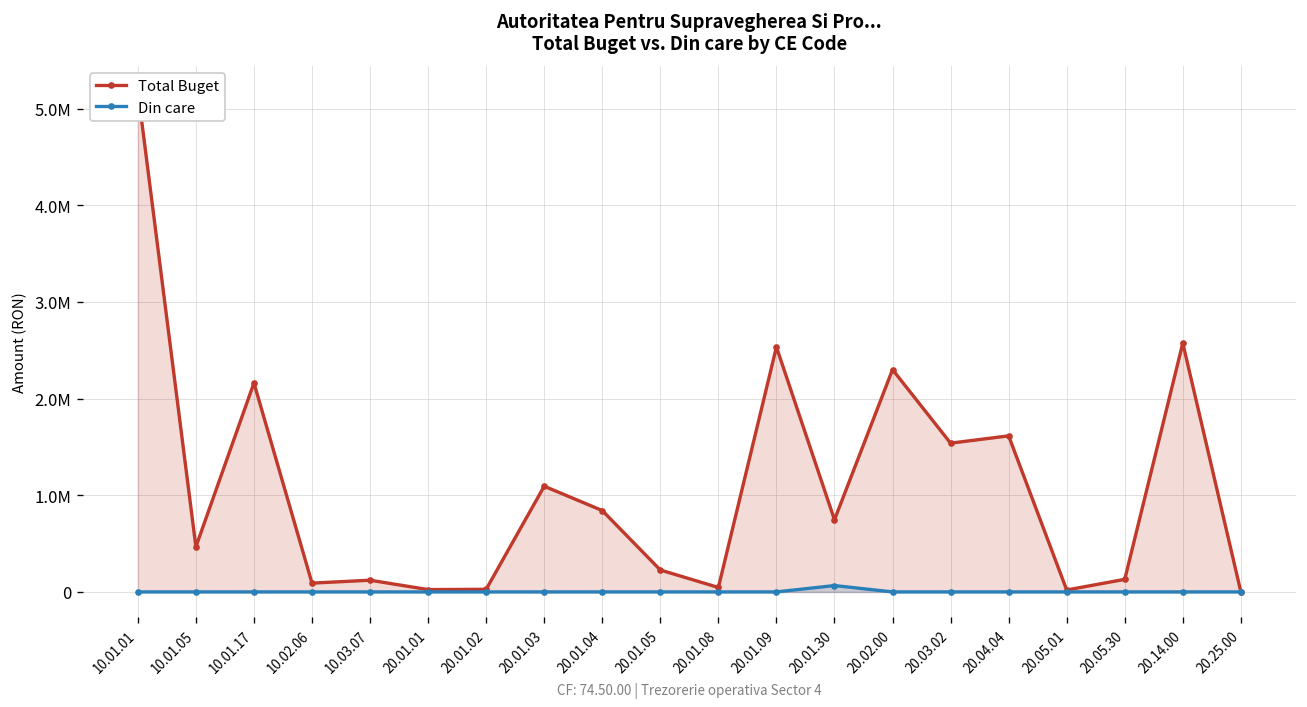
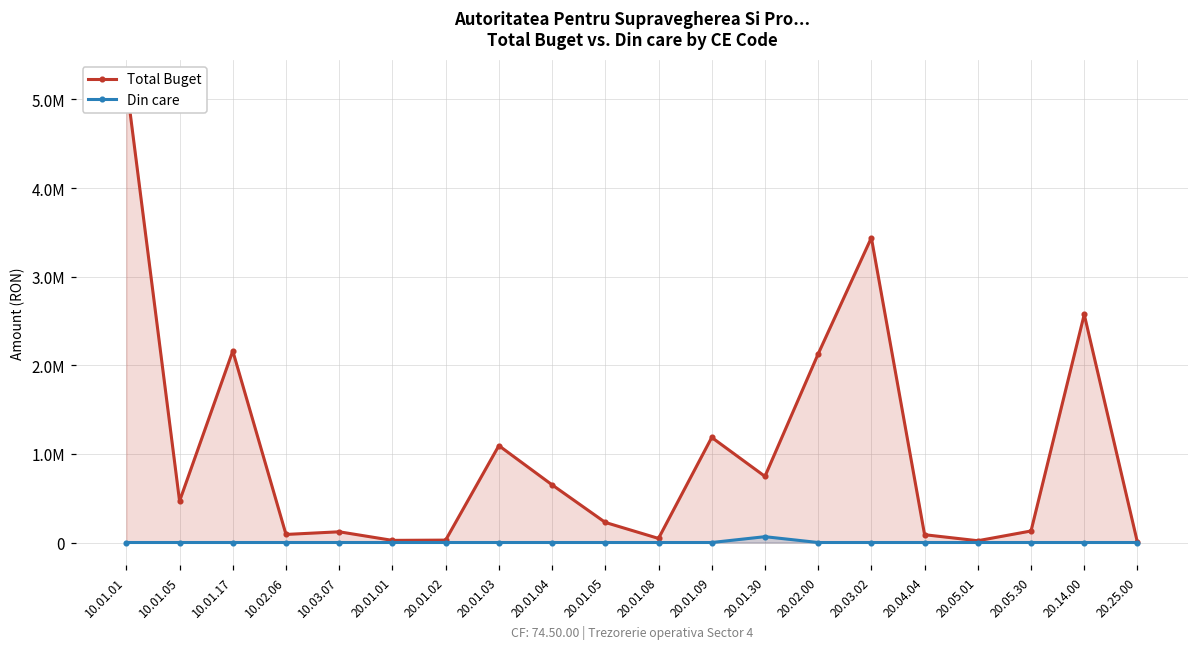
Total Buget, 20.01.04: 800000 -> 700000
Total Buget, 20.01.09: 2500000 -> 1200000
Total Buget, 20.02.00: 2300000 -> 2100000
Total Buget, 20.03.02: 1500000 -> 3400000
Total Buget, 20.04.04: 1600000 -> 100000
